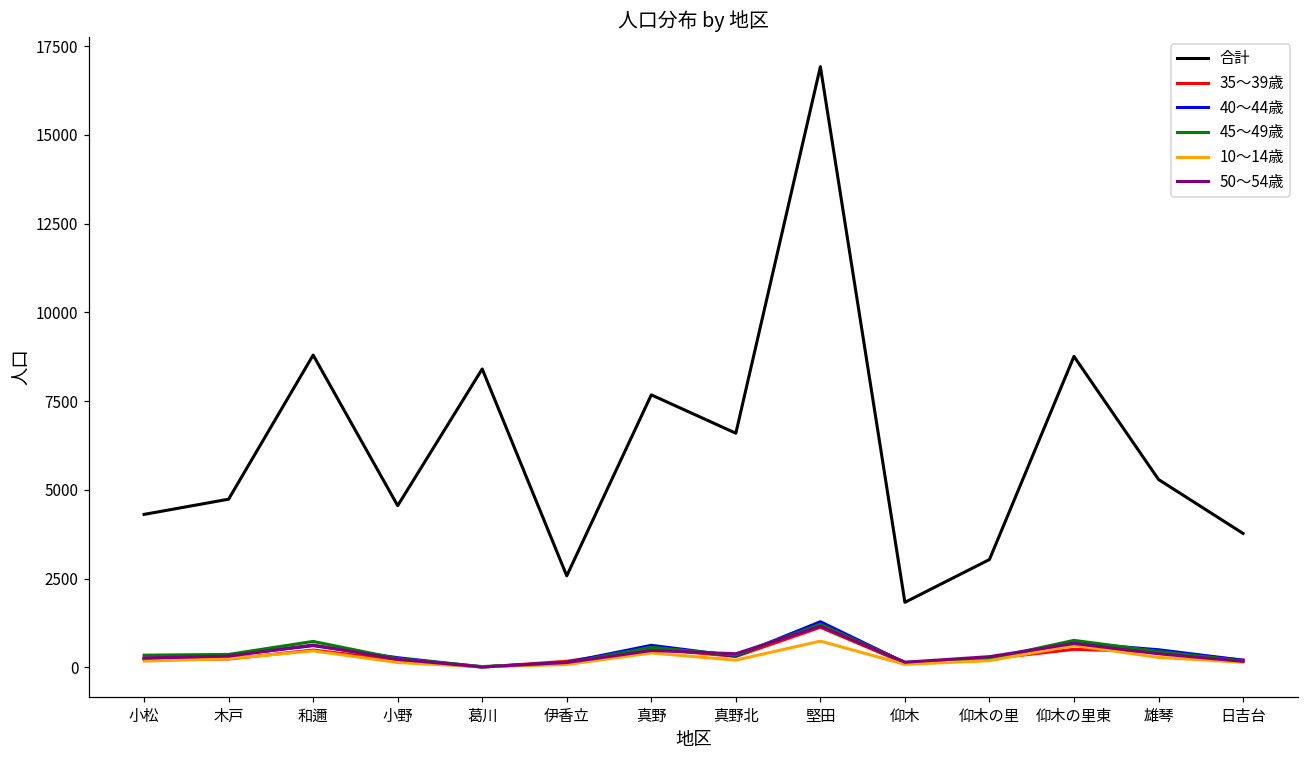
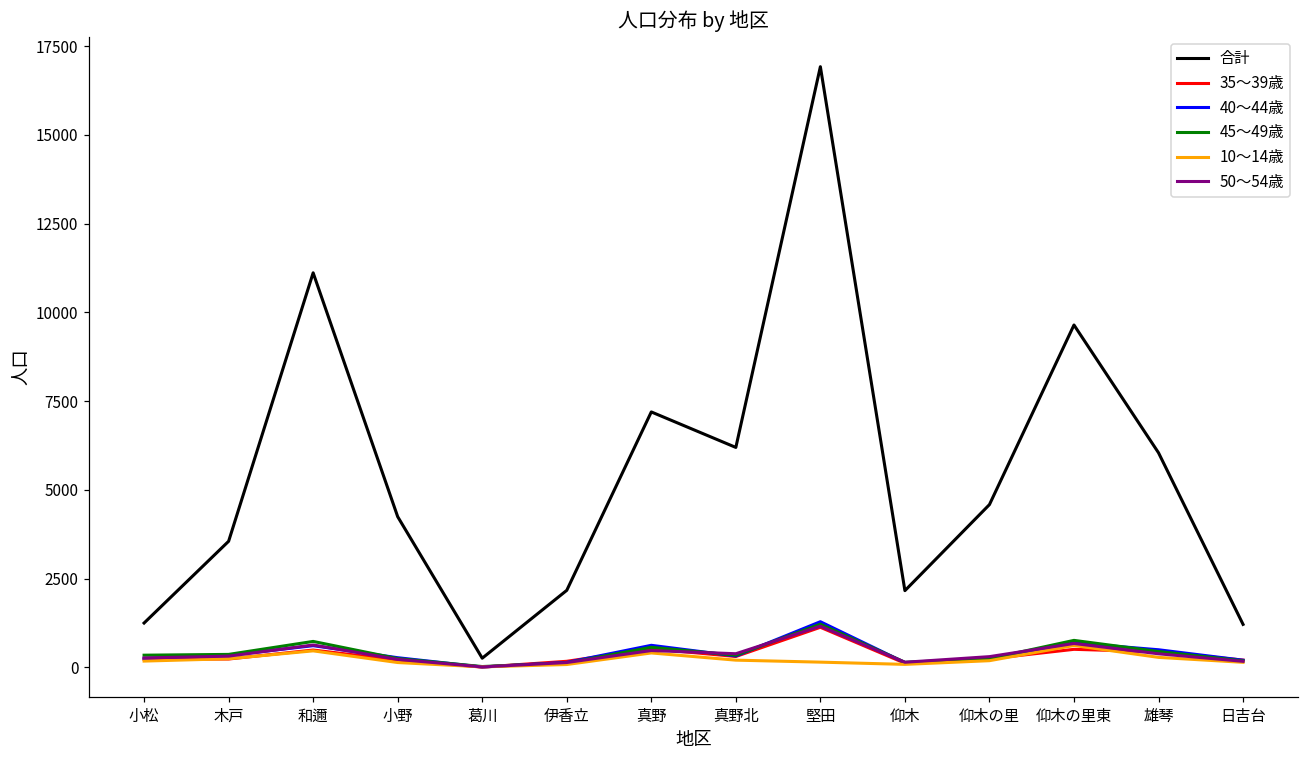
合計, 小松: 4300 -> 1200
合計, 木戸: 4700 -> 3500
合計, 和邇: 8800 -> 11100
合計, 小野: 4600 -> 4200
合計, 葛川: 8400 -> 300
合計, 伊香立: 2600 -> 2200
合計, 真野: 7700 -> 7200
合計, 真野北: 6600 -> 6200
10～14歳, 堅田: 700 -> 100
合計, 仰木: 1800 -> 2200
合計, 仰木の里: 3000 -> 4600
合計, 仰木の里東: 8800 -> 9600
合計, 雄琴: 5300 -> 6000
合計, 日吉台: 3800 -> 1200
